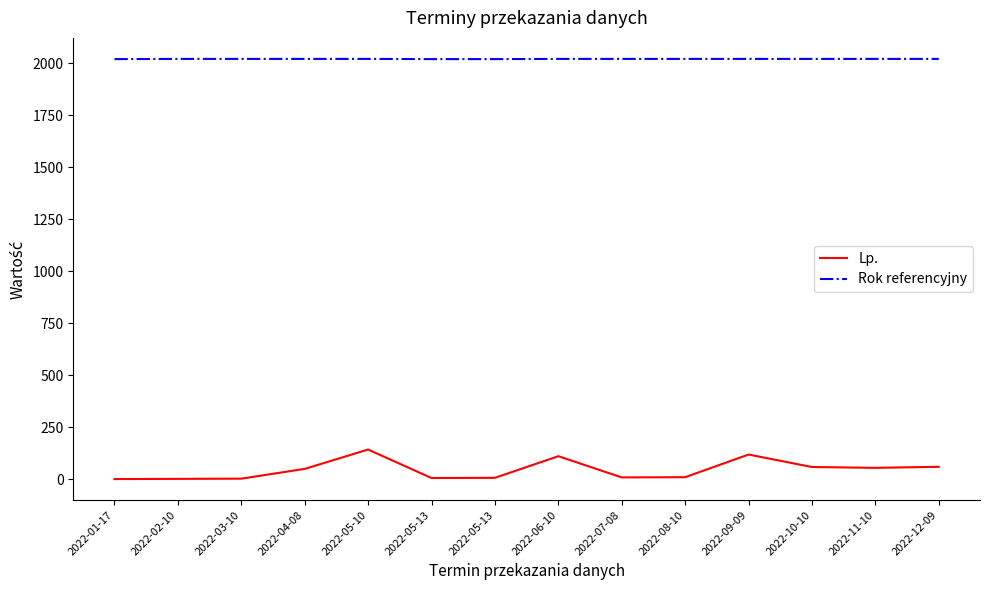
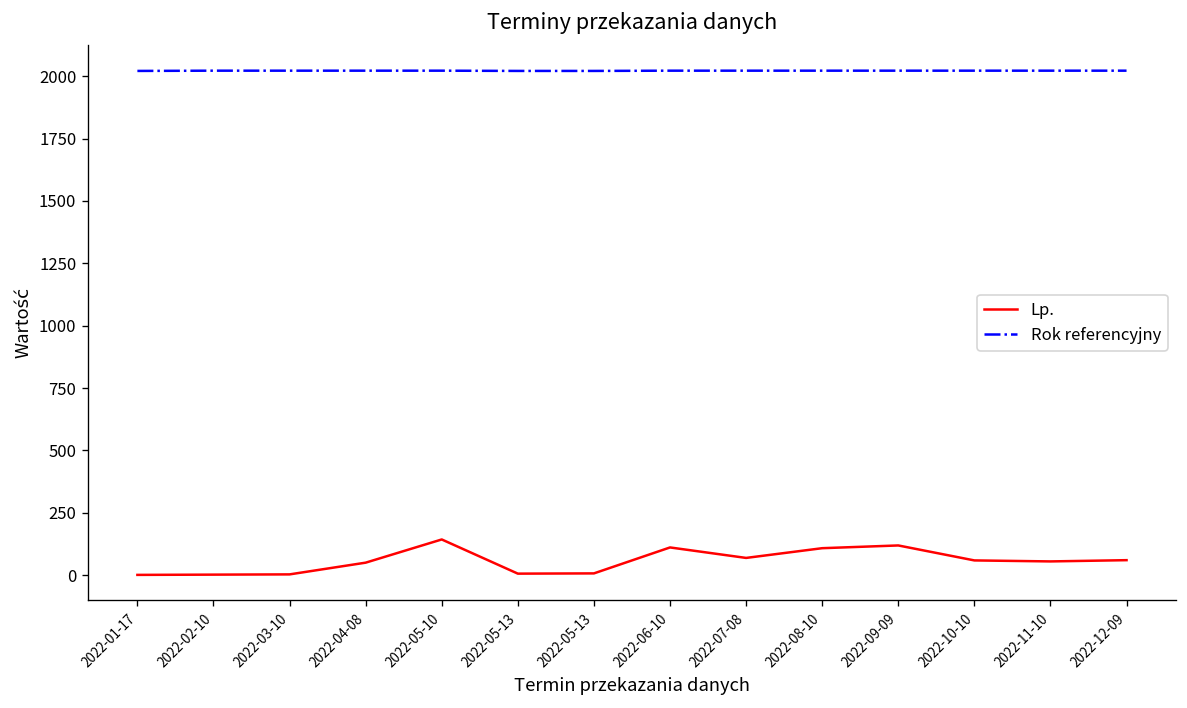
Lp., 2022-07-08: 10 -> 70
Lp., 2022-08-10: 10 -> 110
